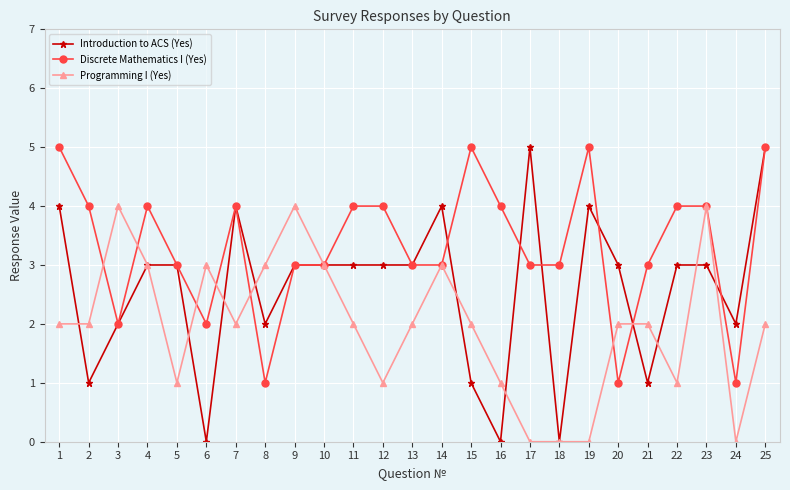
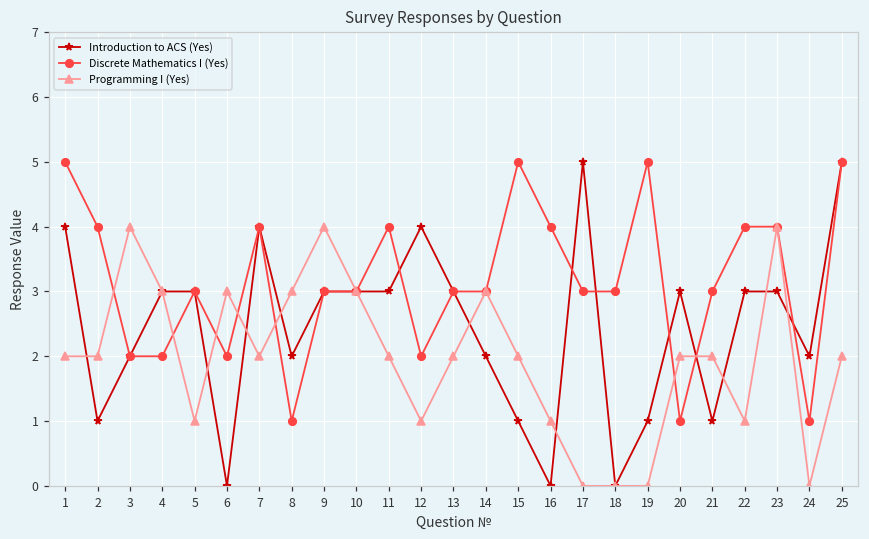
Discrete Mathematics I (Yes), 4: 4 -> 2
Introduction to ACS (Yes), 12: 3 -> 4
Discrete Mathematics I (Yes), 12: 4 -> 2
Introduction to ACS (Yes), 14: 4 -> 2
Introduction to ACS (Yes), 19: 4 -> 1
